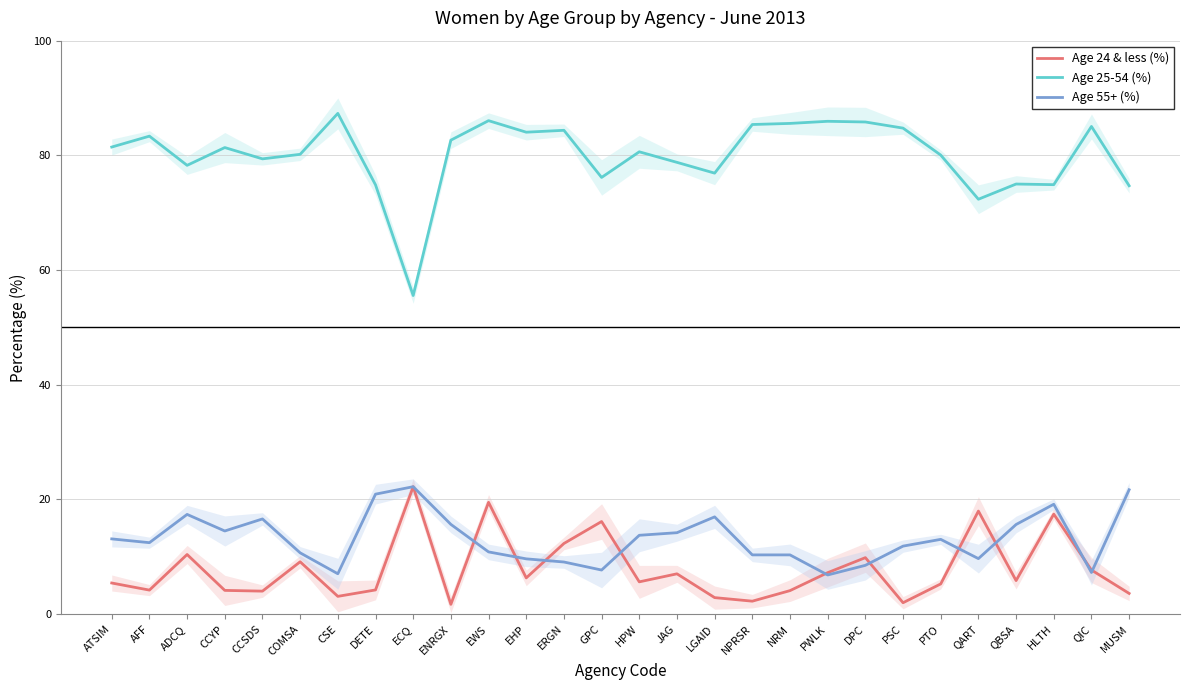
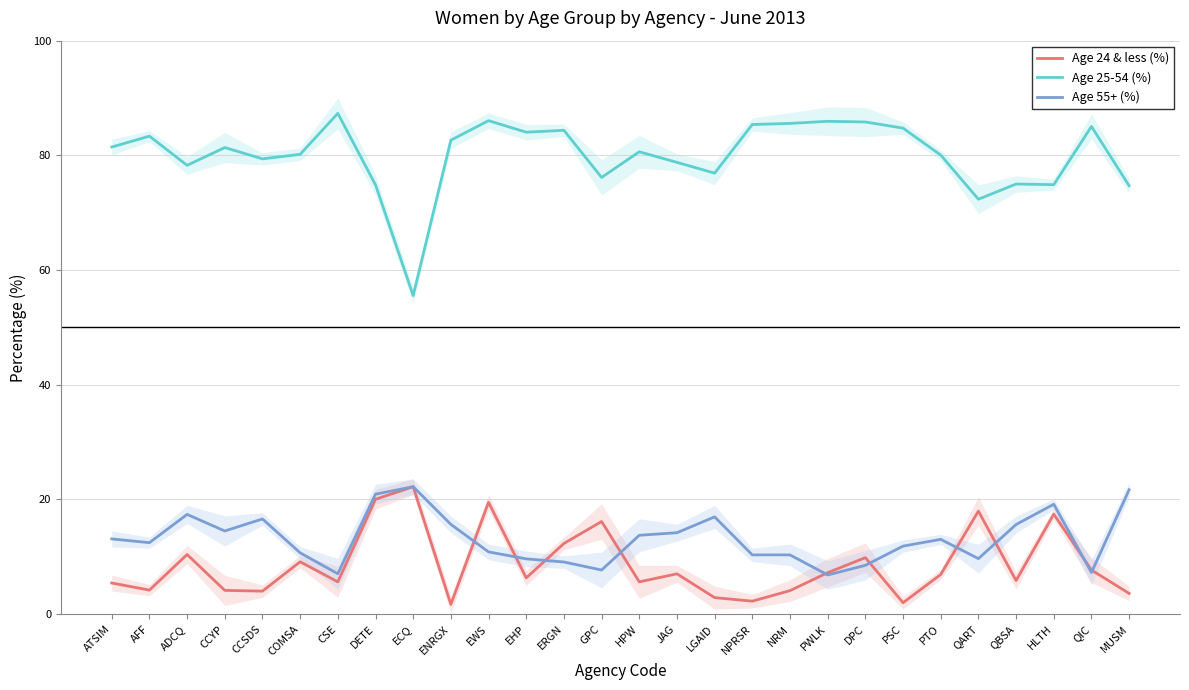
Age 24 & less (%), CSE: 3 -> 6
Age 24 & less (%), DETE: 4 -> 20
Age 24 & less (%), PTO: 5 -> 7
